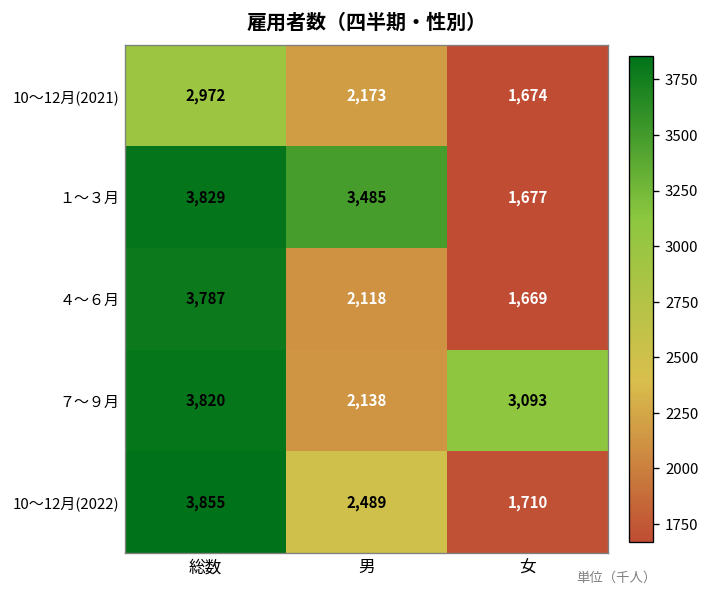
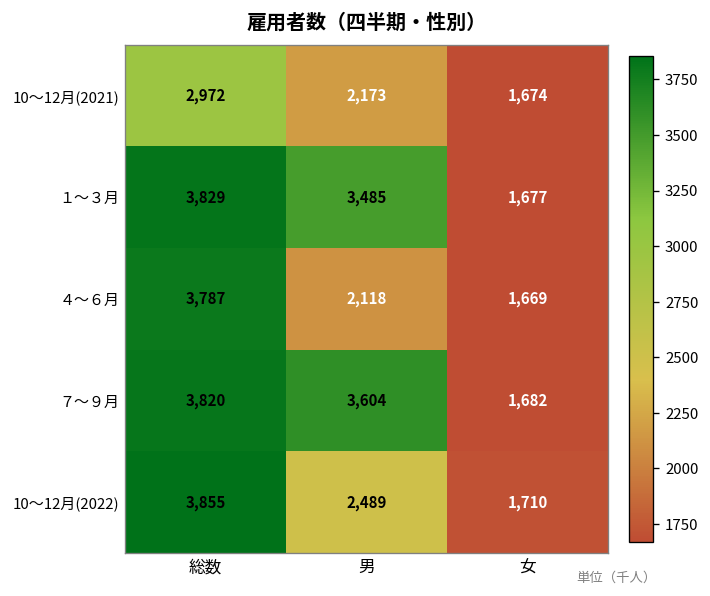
７～９月, 男: 2,138 -> 3,604
７～９月, 女: 3,093 -> 1,682
